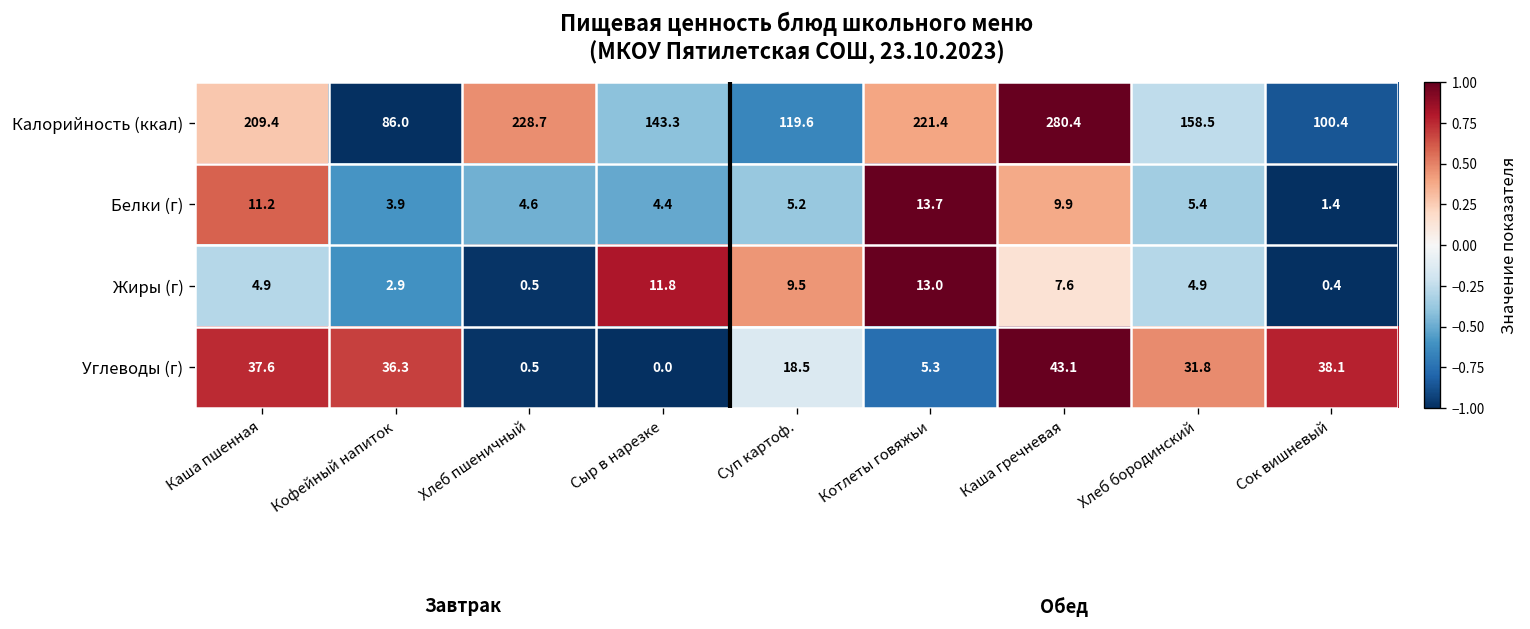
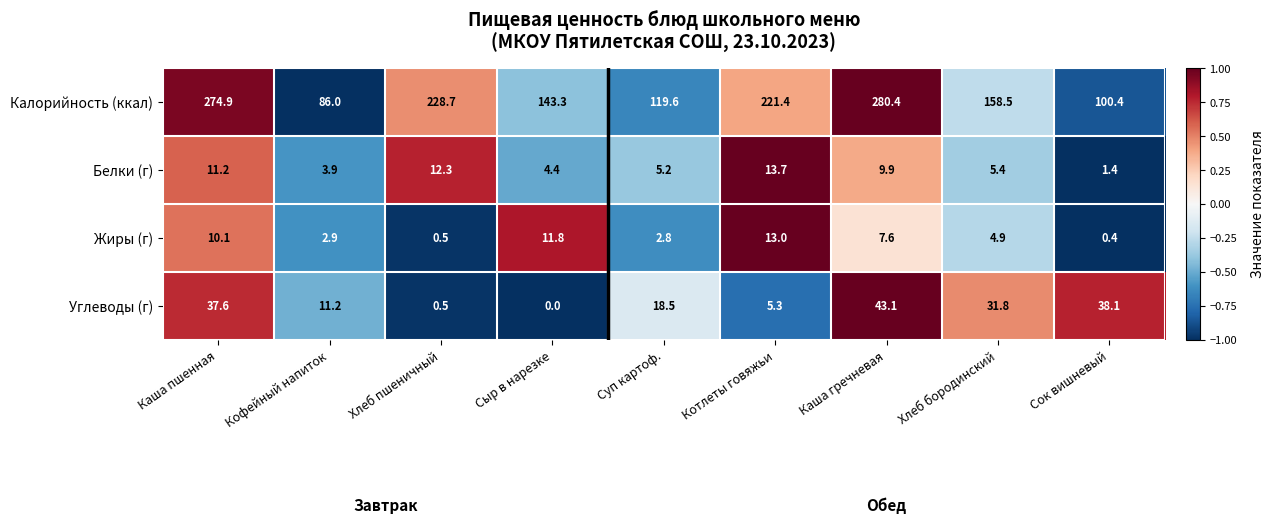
Калорийность (ккал), Каша пшенная: 209.4 -> 274.9
Белки (г), Хлеб пшеничный: 4.6 -> 12.3
Жиры (г), Каша пшенная: 4.9 -> 10.1
Жиры (г), Суп картоф.: 9.5 -> 2.8
Углеводы (г), Кофейный напиток: 36.3 -> 11.2
